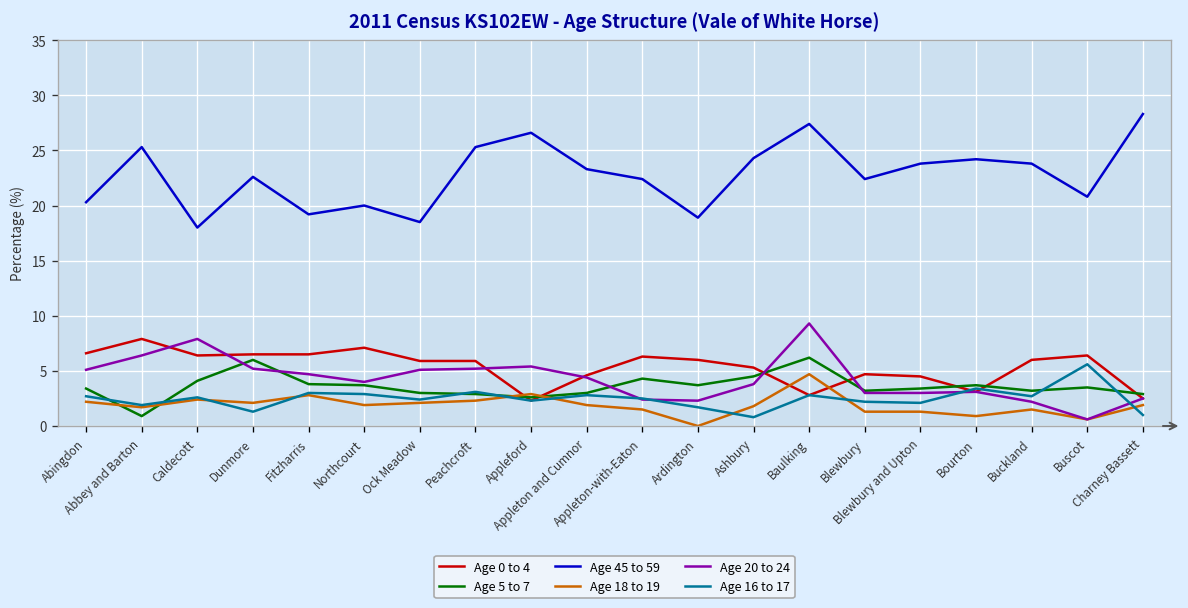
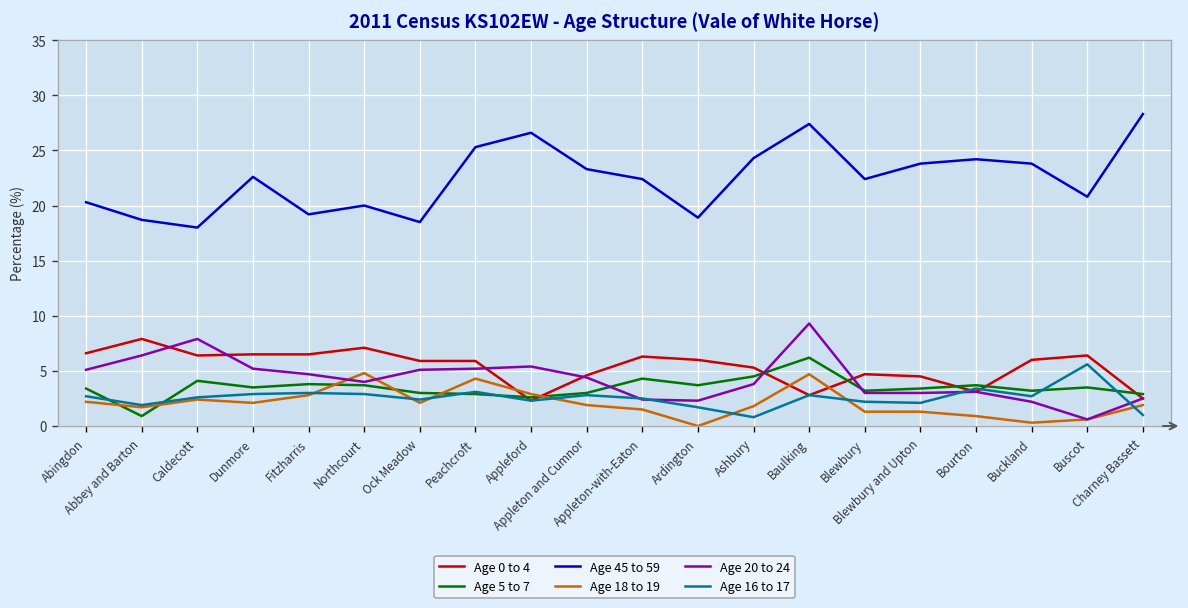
Age 45 to 59, Abbey and Barton: 25 -> 19
Age 5 to 7, Dunmore: 6 -> 4
Age 16 to 17, Dunmore: 1 -> 3
Age 18 to 19, Northcourt: 2 -> 5
Age 18 to 19, Peachcroft: 2 -> 4
Age 18 to 19, Buckland: 2 -> 0
